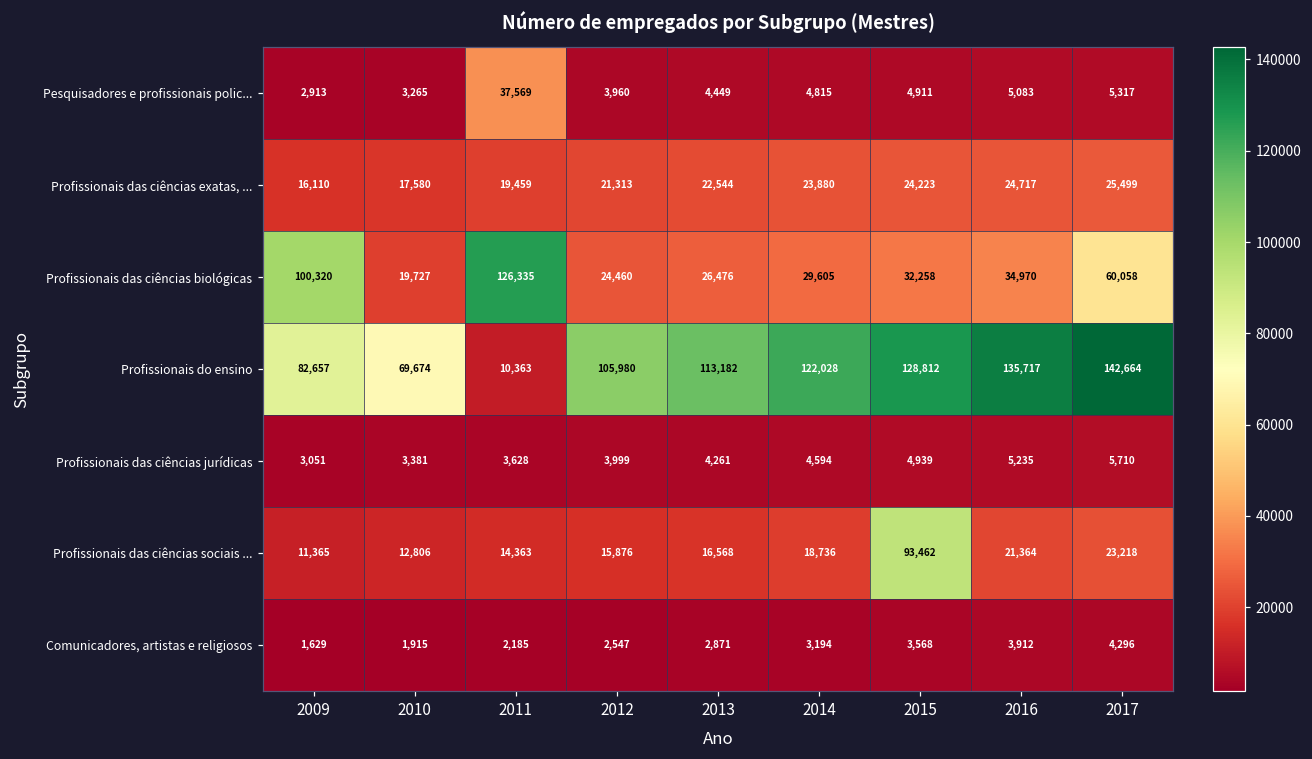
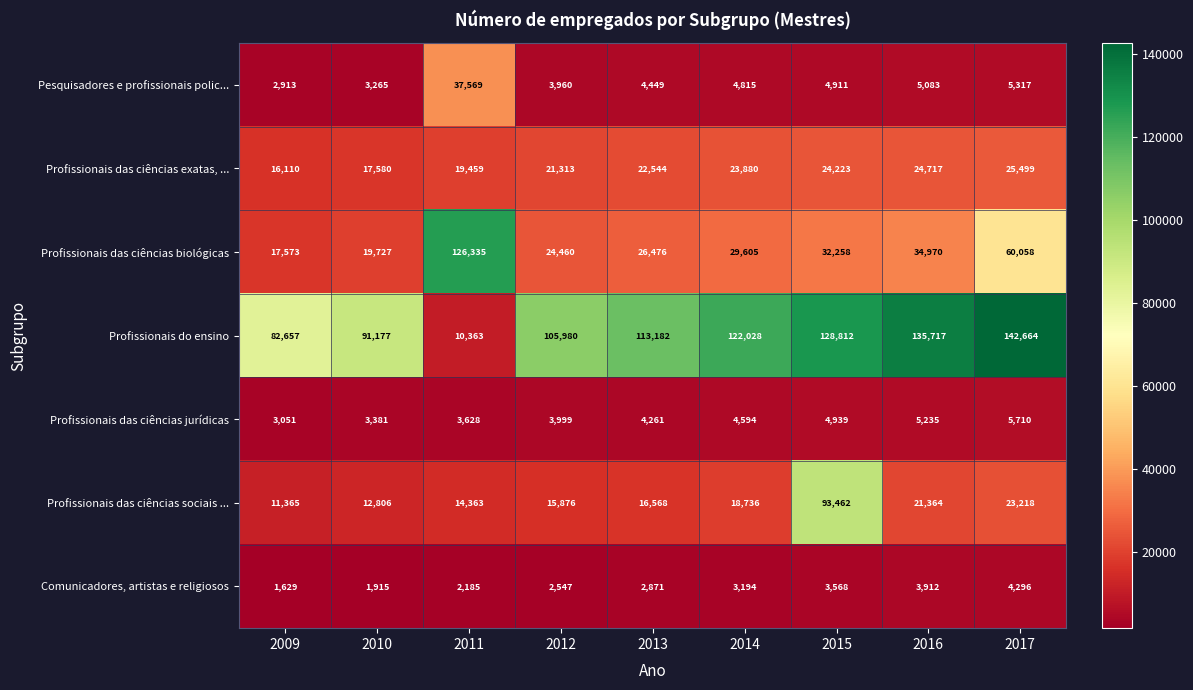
Profissionais das ciências biológicas, 2009: 100,320 -> 17,573
Profissionais do ensino, 2010: 69,674 -> 91,177
